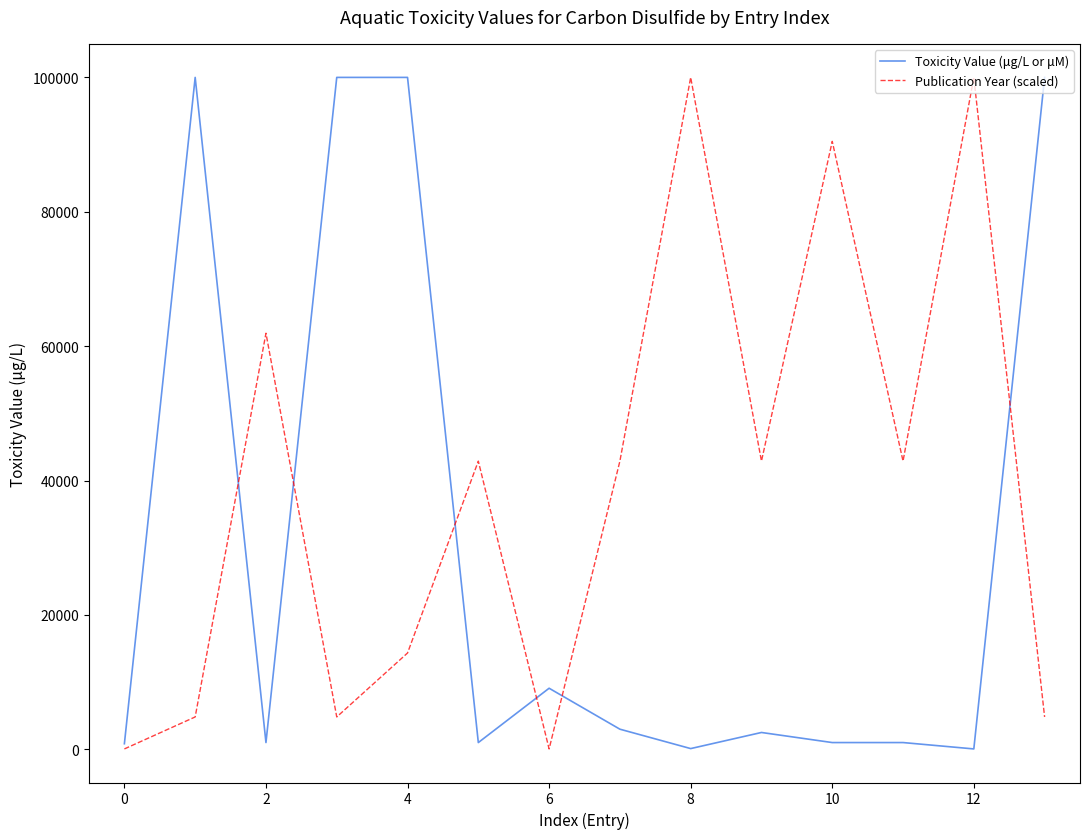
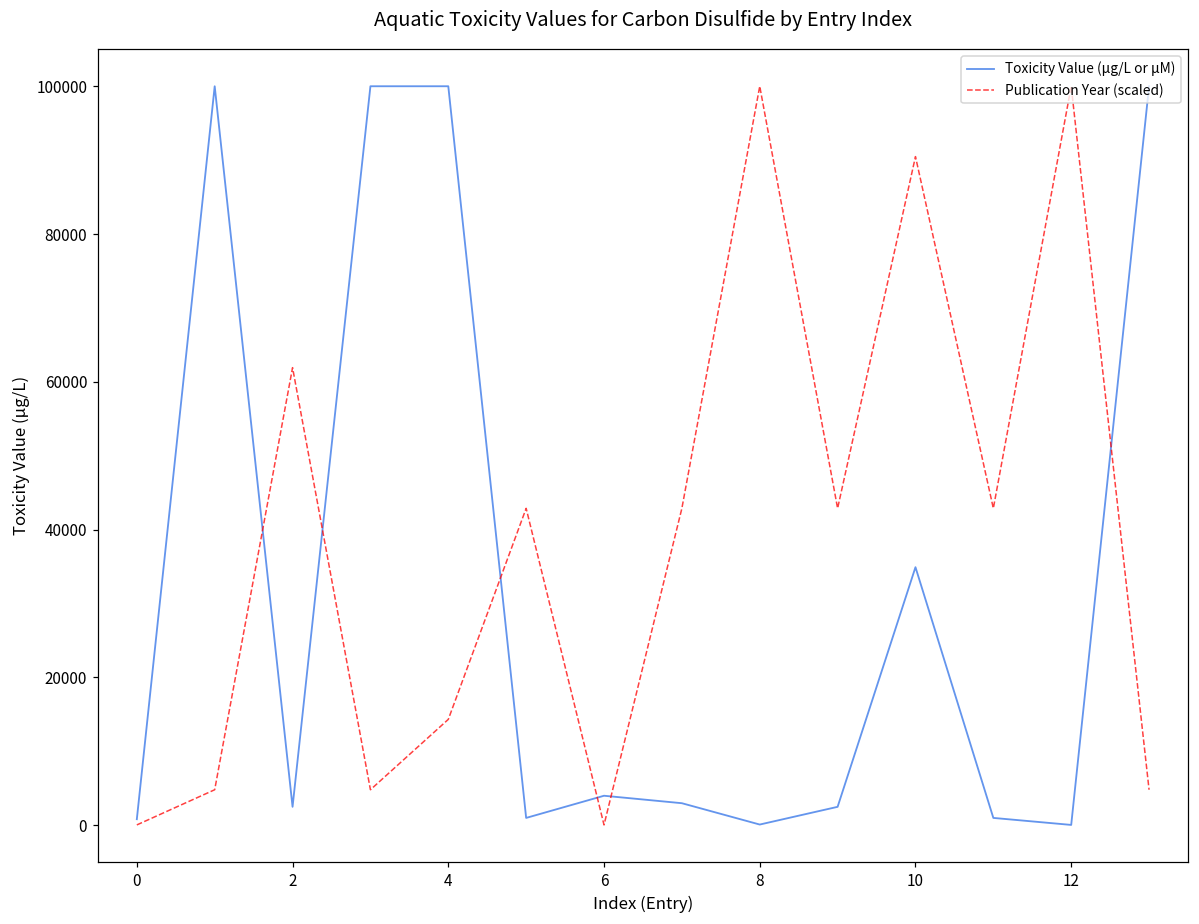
Toxicity Value (μg/L or μM), 2: 1000 -> 3000
Toxicity Value (μg/L or μM), 6: 9000 -> 4000
Toxicity Value (μg/L or μM), 10: 1000 -> 35000
